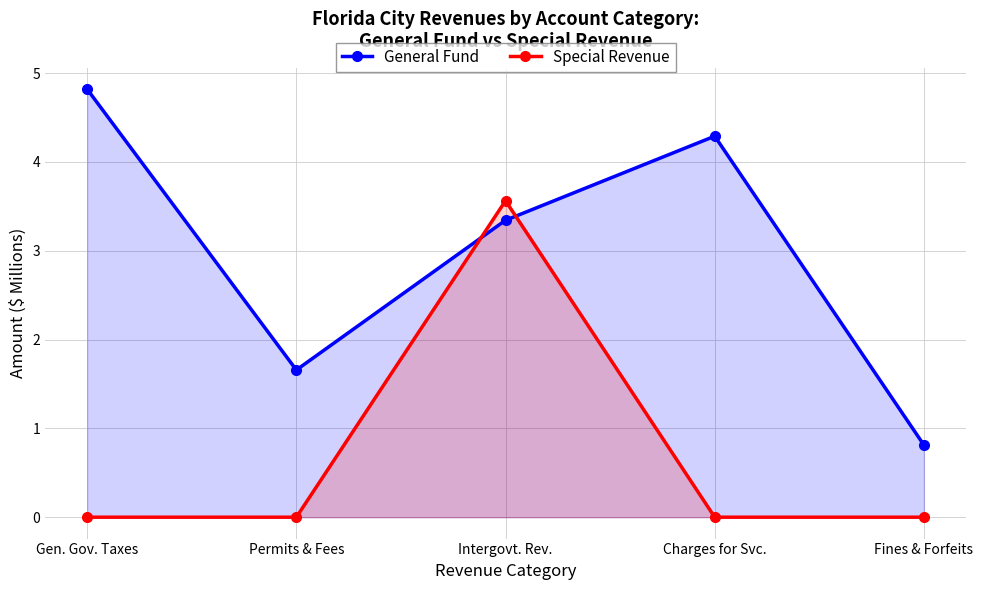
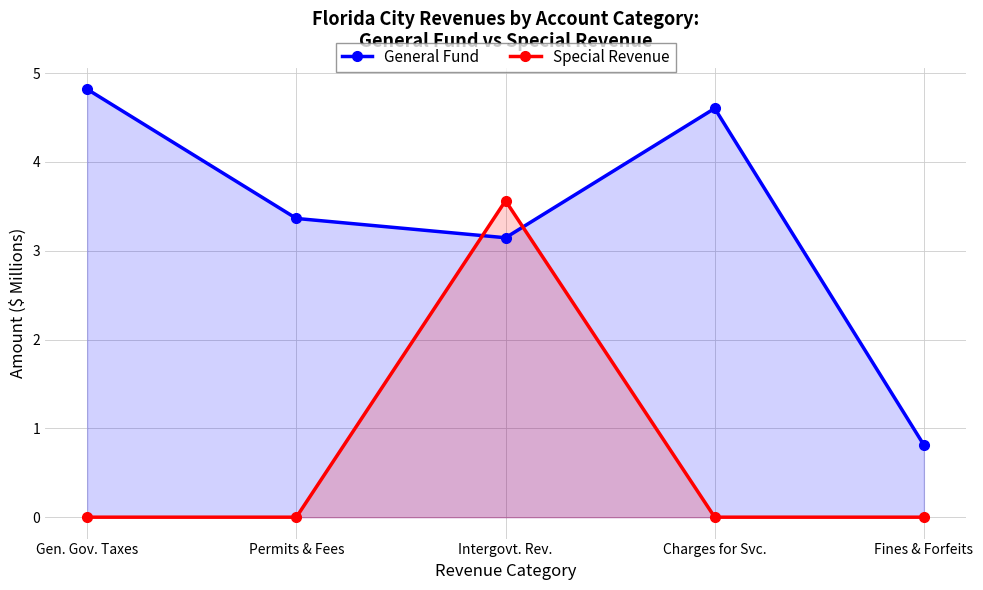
General Fund, Permits & Fees: 1.7 -> 3.4
General Fund, Intergovt. Rev.: 3.3 -> 3.1
General Fund, Charges for Svc.: 4.3 -> 4.6
